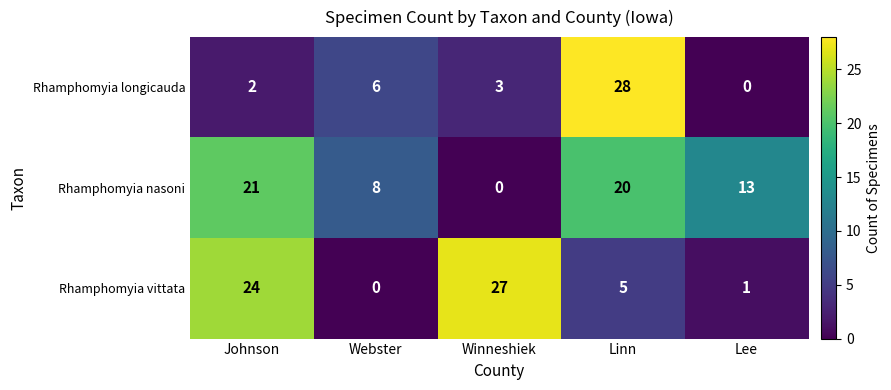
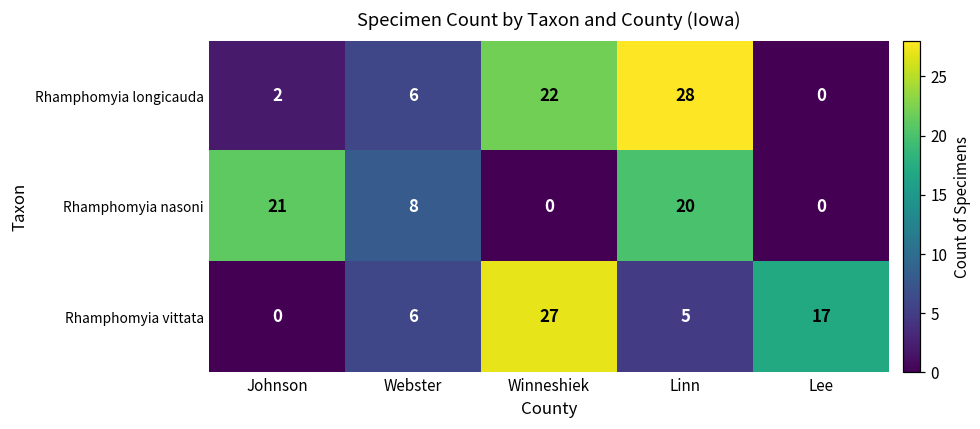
Rhamphomyia longicauda, Winneshiek: 3 -> 22
Rhamphomyia nasoni, Lee: 13 -> 0
Rhamphomyia vittata, Johnson: 24 -> 0
Rhamphomyia vittata, Webster: 0 -> 6
Rhamphomyia vittata, Lee: 1 -> 17
